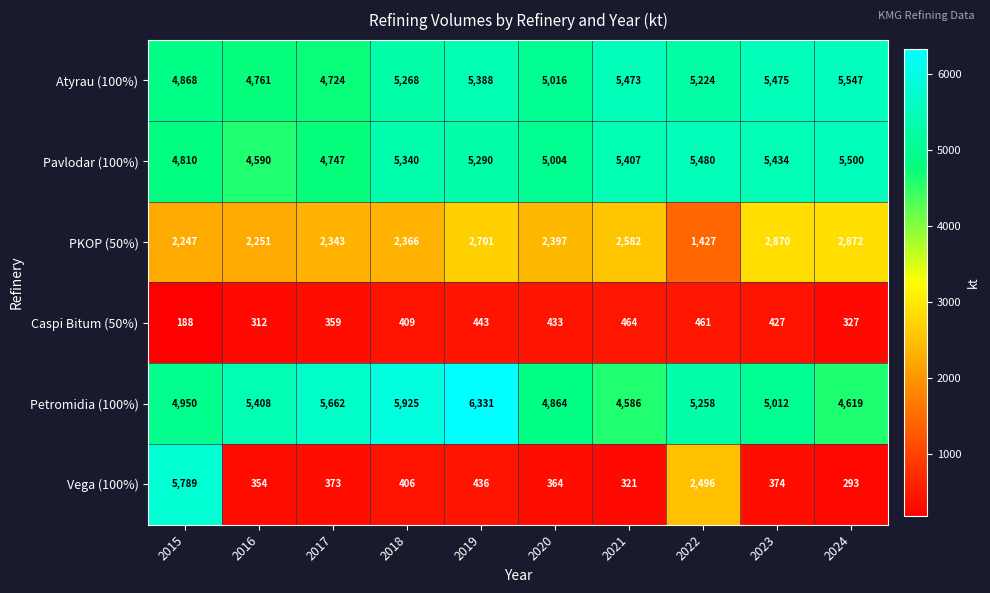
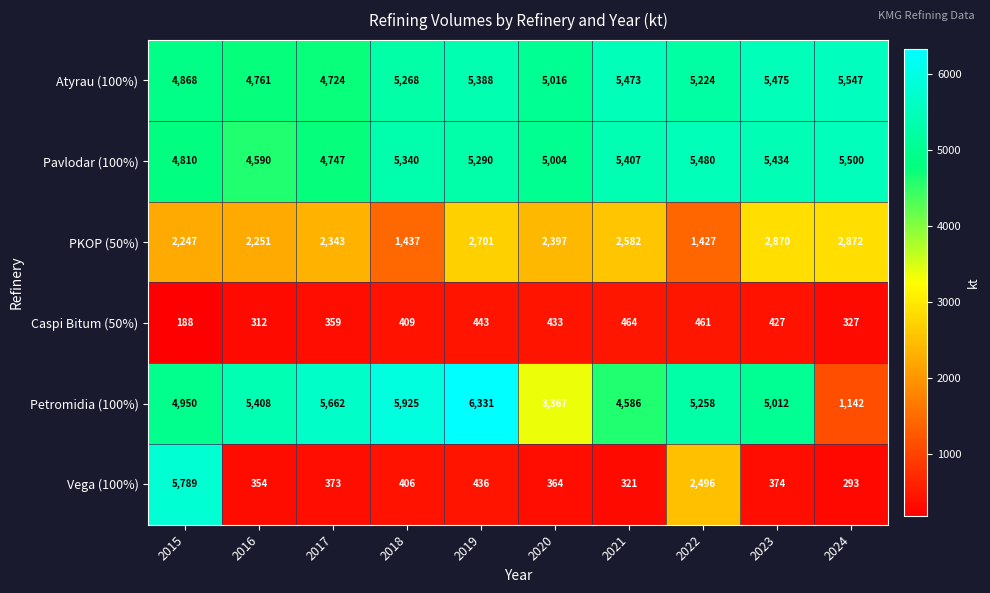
PKOP (50%), 2018: 2,366 -> 1,437
Petromidia (100%), 2020: 4,864 -> 3,367
Petromidia (100%), 2024: 4,619 -> 1,142
